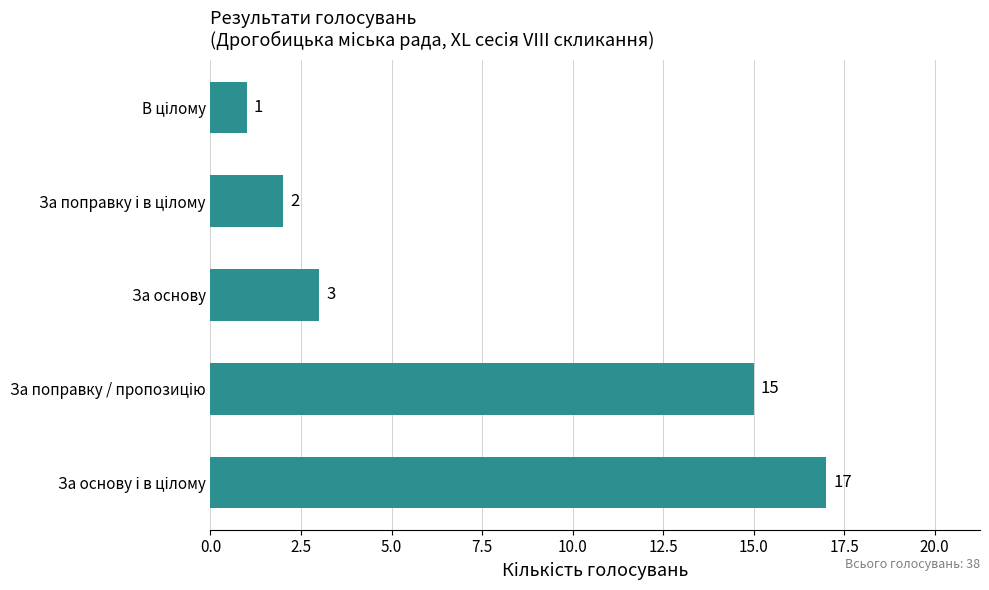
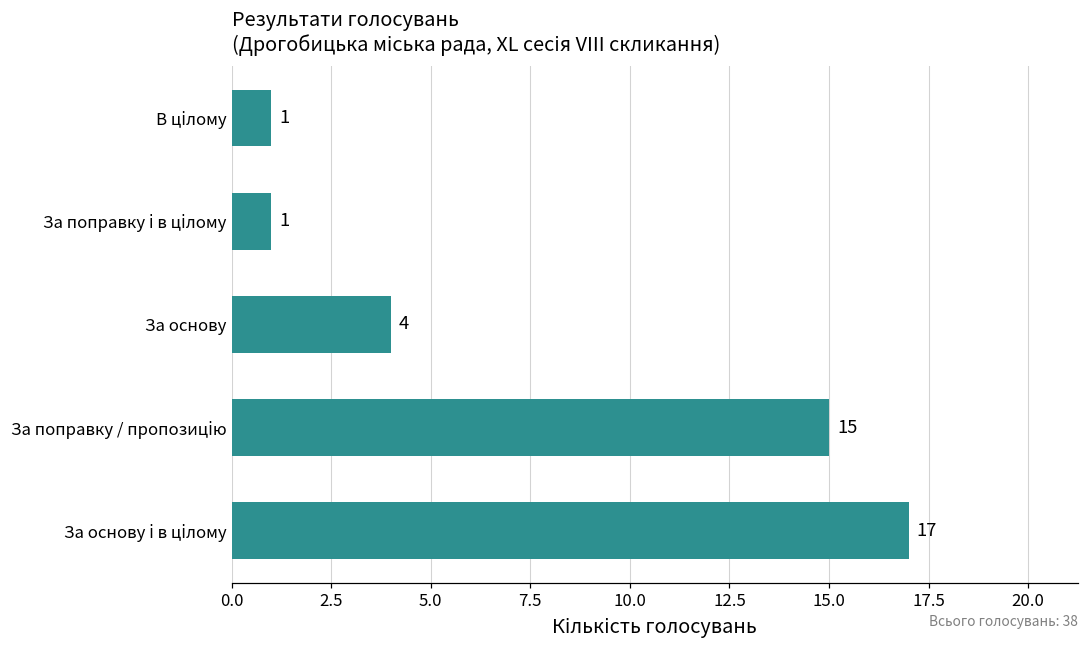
За поправку і в цілому: 2 -> 1
За основу: 3 -> 4
